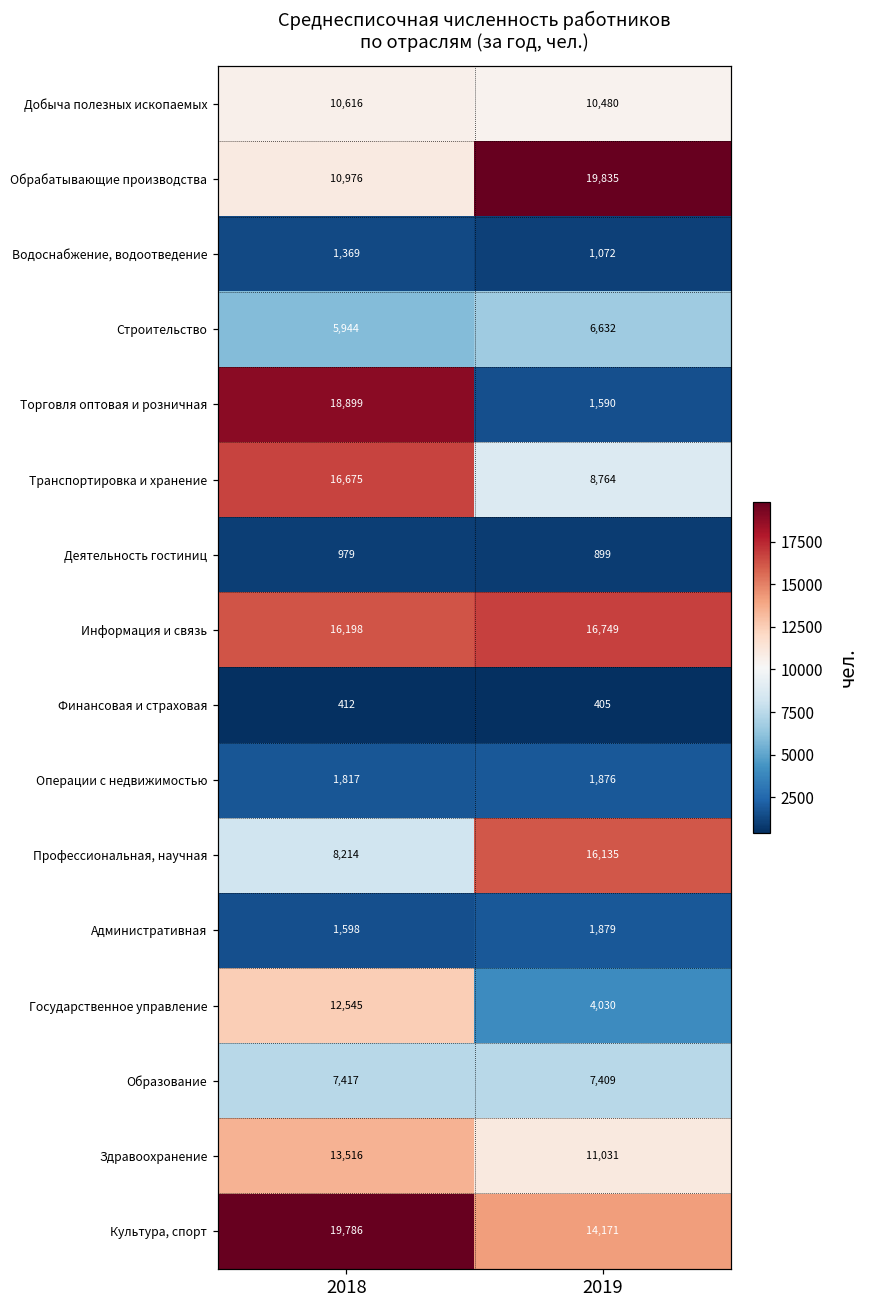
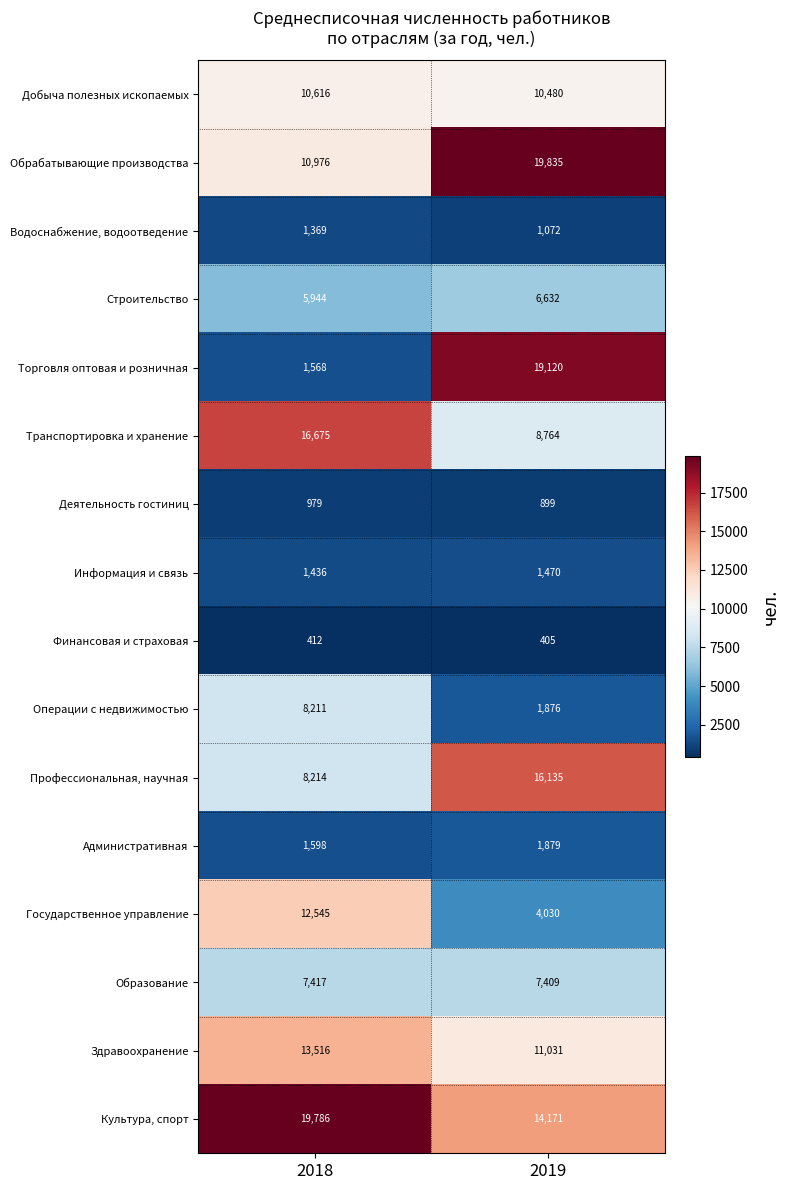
Торговля оптовая и розничная, 2018: 18,899 -> 1,568
Торговля оптовая и розничная, 2019: 1,590 -> 19,120
Информация и связь, 2018: 16,198 -> 1,436
Информация и связь, 2019: 16,749 -> 1,470
Операции с недвижимостью, 2018: 1,817 -> 8,211
